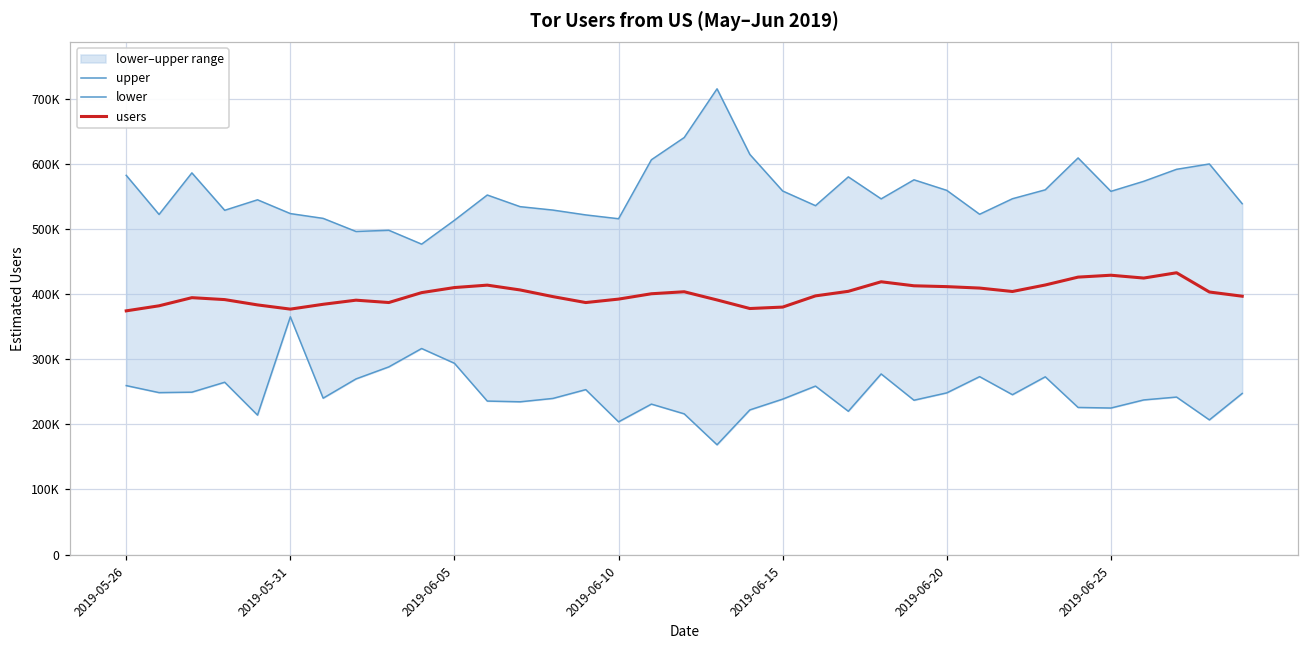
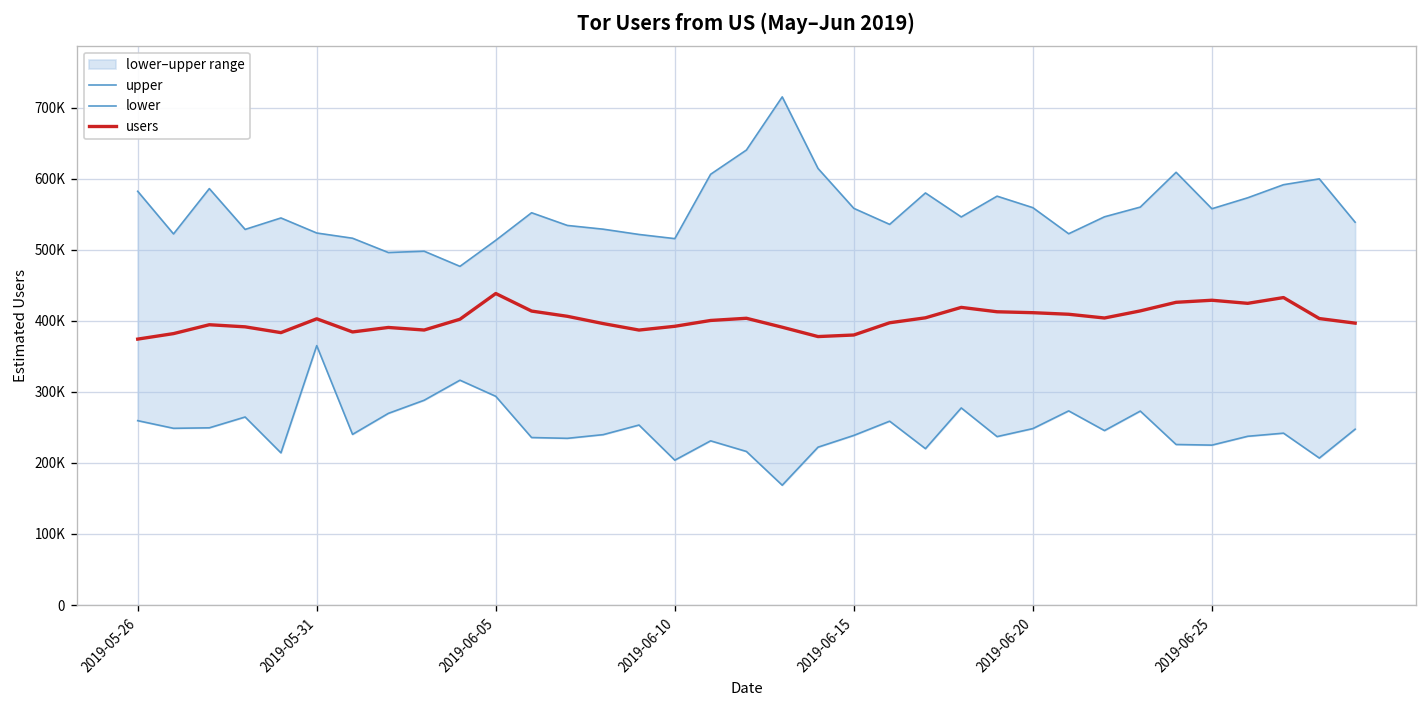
users, 2019-05-31: 380000 -> 400000
users, 2019-06-05: 410000 -> 440000
